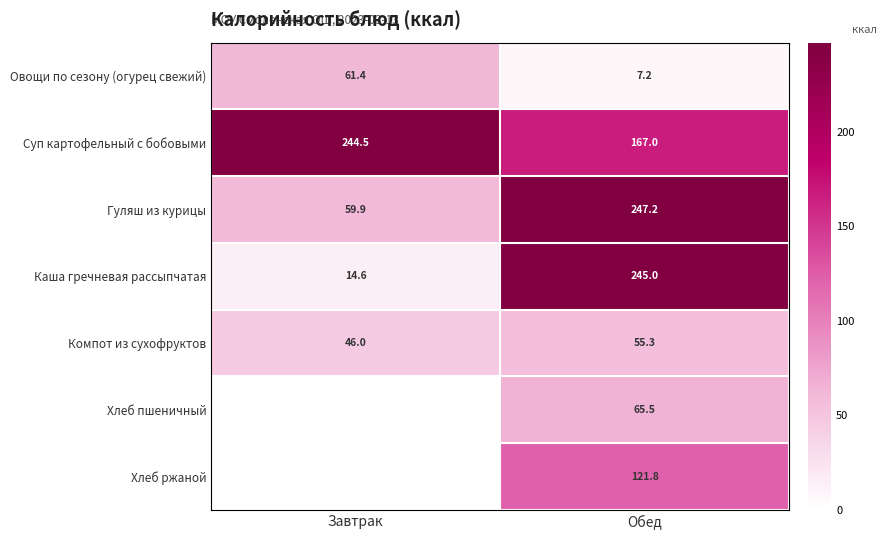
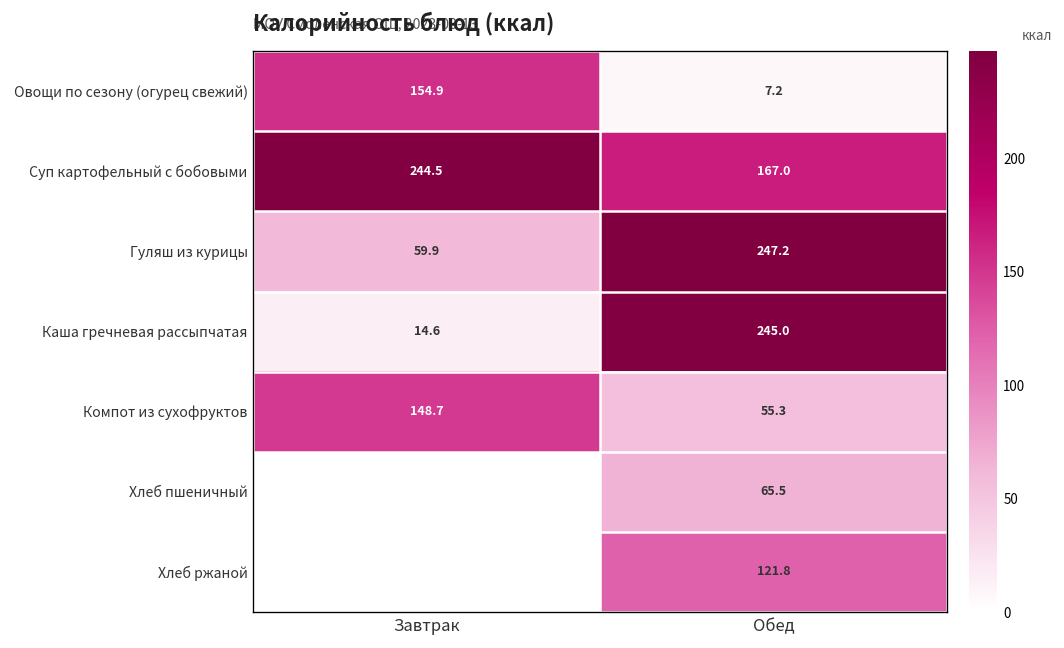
Овощи по сезону (огурец свежий), Завтрак: 61.4 -> 154.9
Компот из сухофруктов, Завтрак: 46.0 -> 148.7
